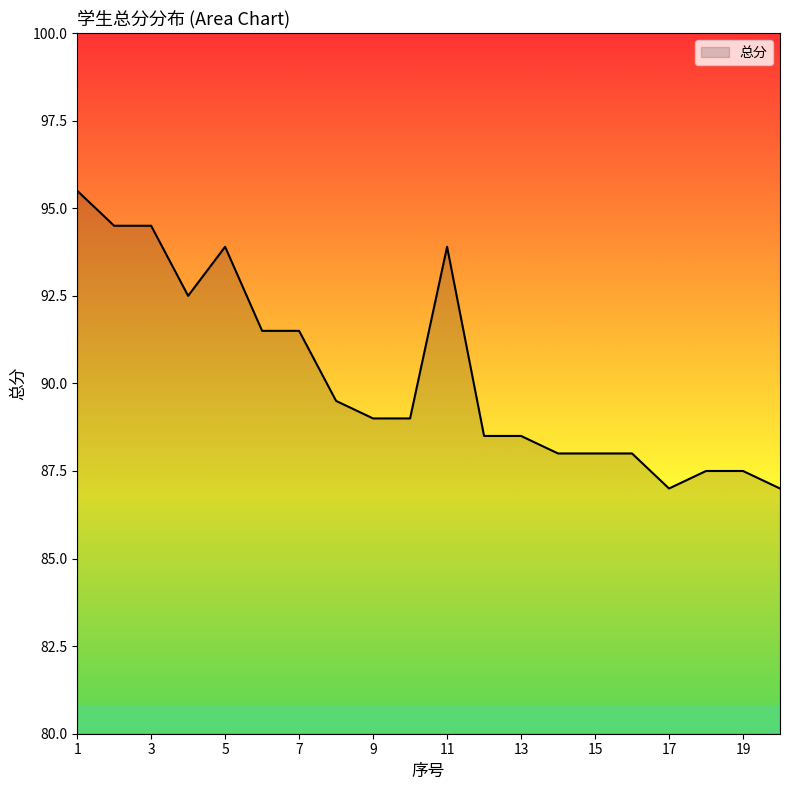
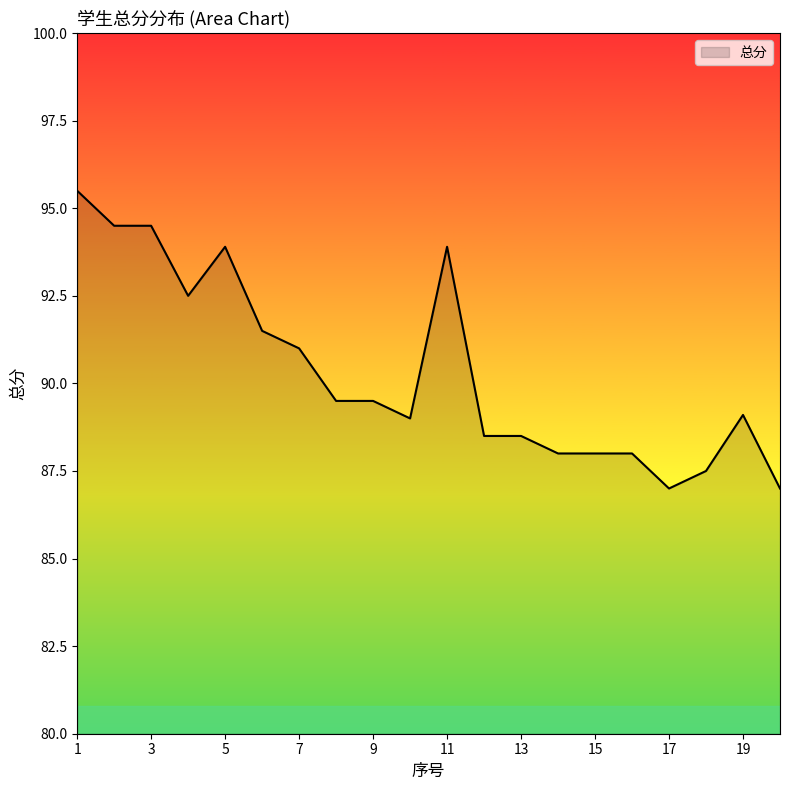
7: 91.5 -> 91.0
9: 89.0 -> 89.5
19: 87.5 -> 89.1
